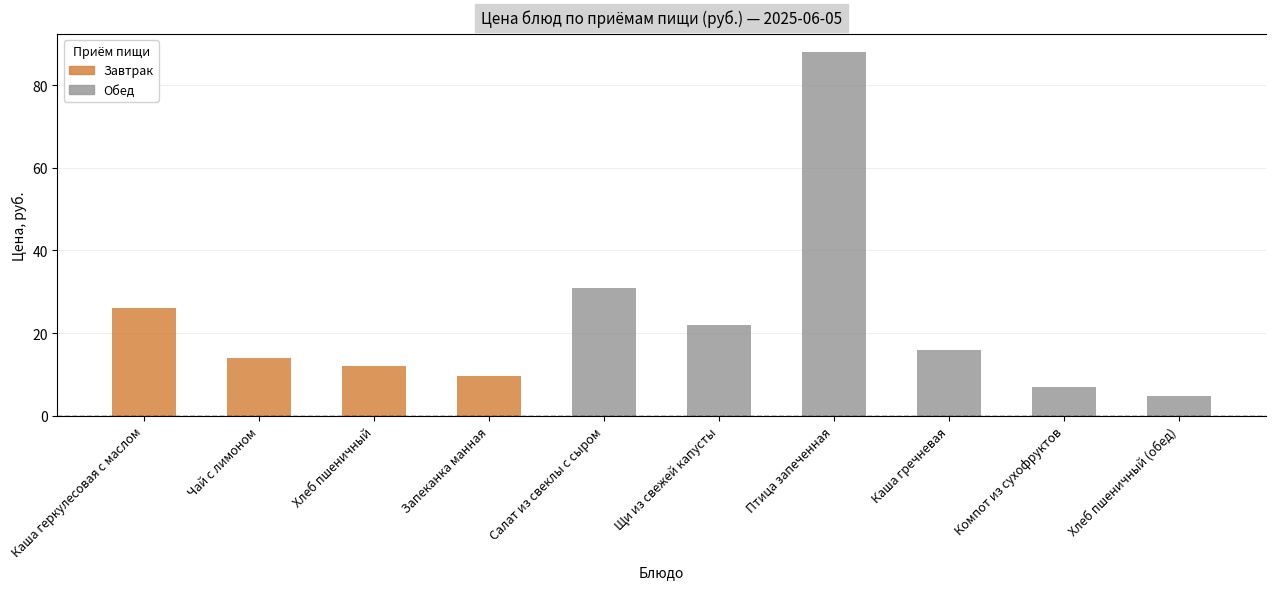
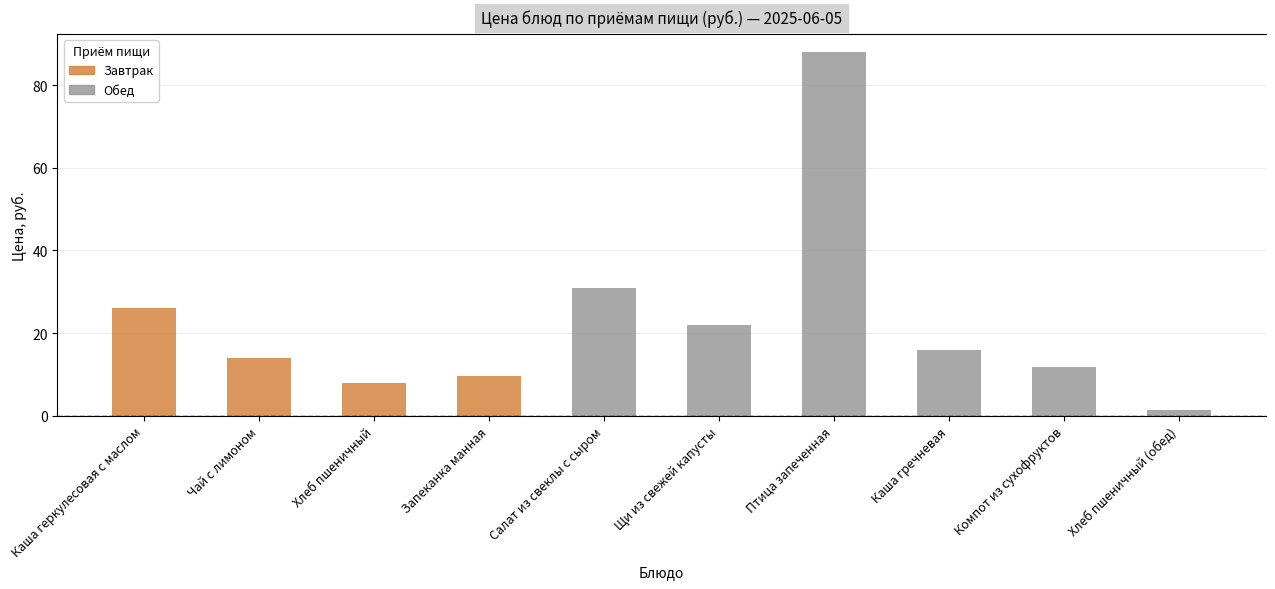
Завтрак, Хлеб пшеничный: 12 -> 8
Обед, Компот из сухофруктов: 7 -> 12
Обед, Хлеб пшеничный (обед): 5 -> 1
